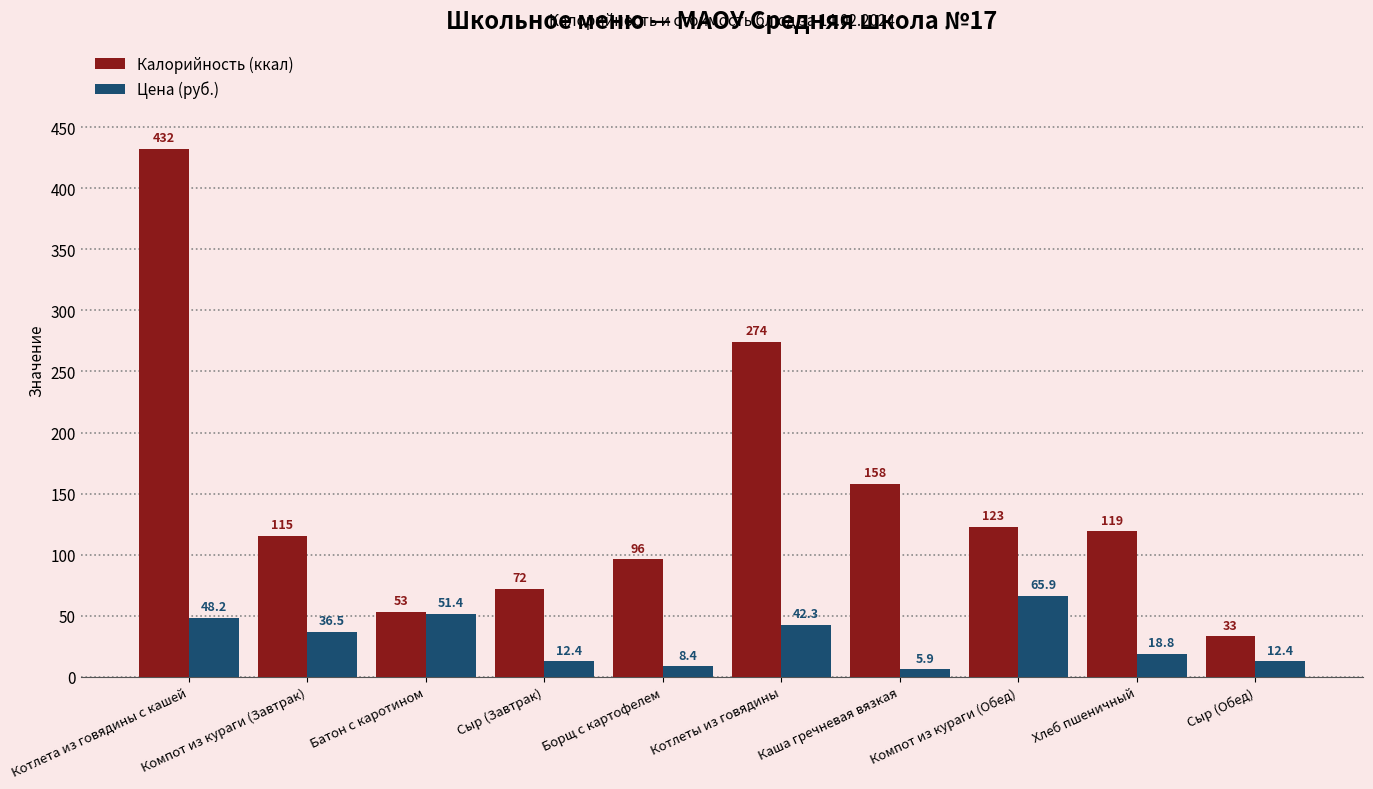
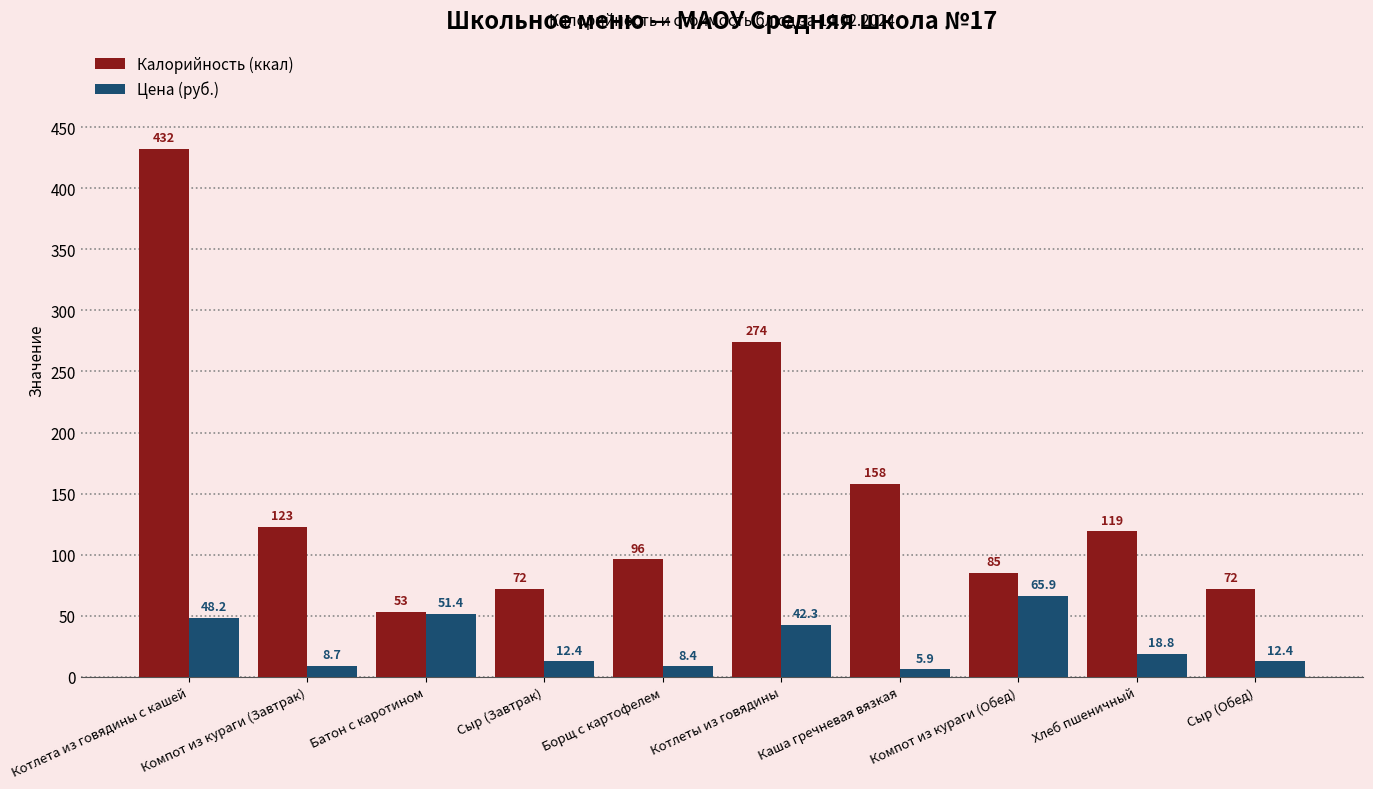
Калорийность (ккал), Компот из кураги (Завтрак): 115 -> 123
Цена (руб.), Компот из кураги (Завтрак): 36.5 -> 8.7
Калорийность (ккал), Компот из кураги (Обед): 123 -> 85
Калорийность (ккал), Сыр (Обед): 33 -> 72
